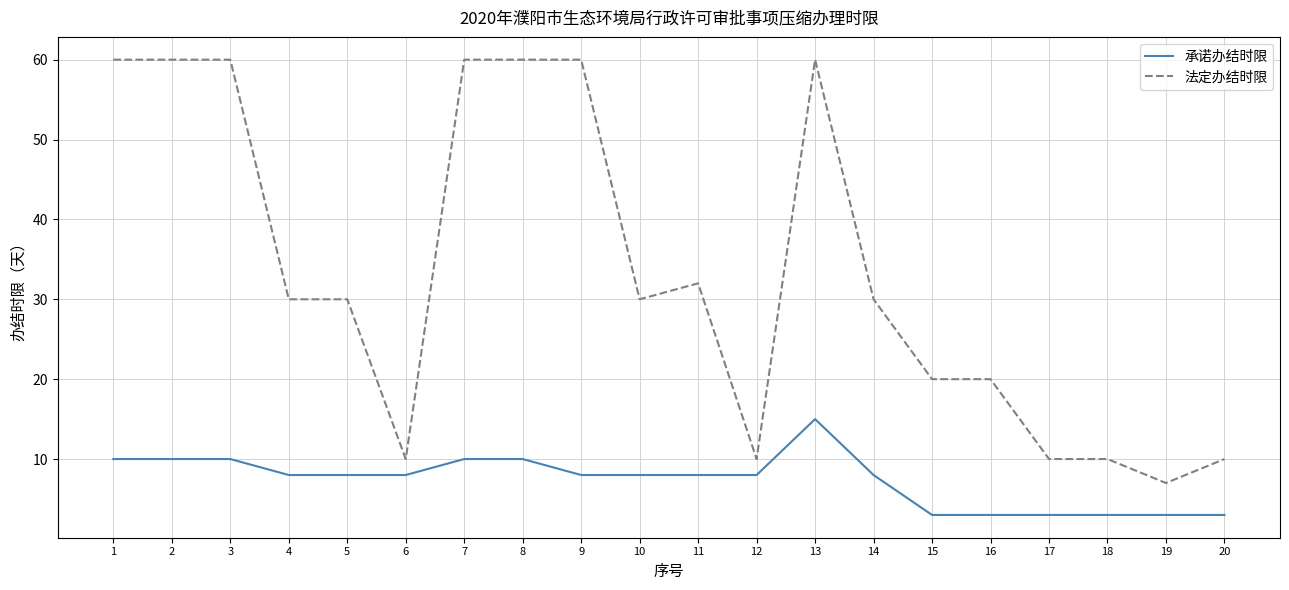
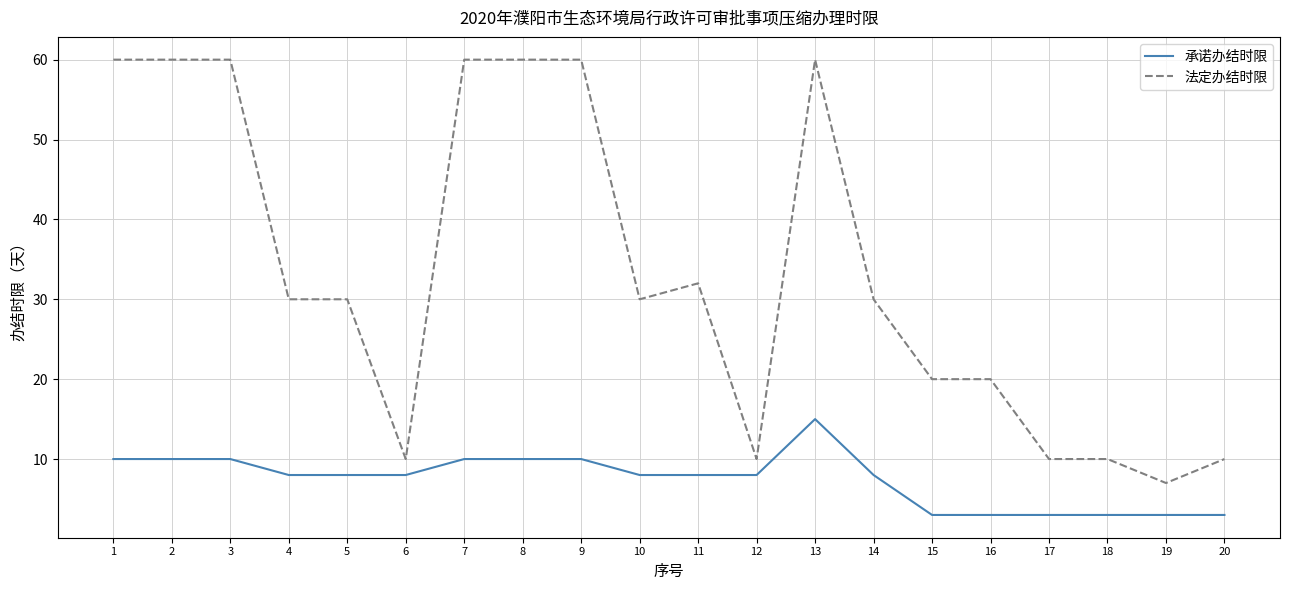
承诺办结时限, 9: 8 -> 10
